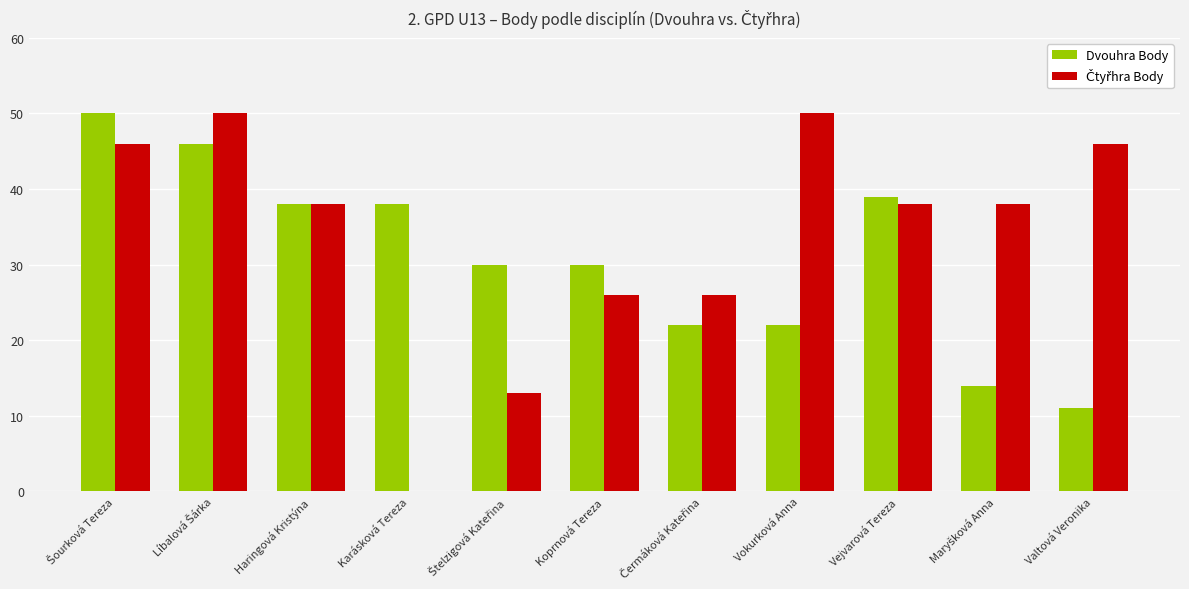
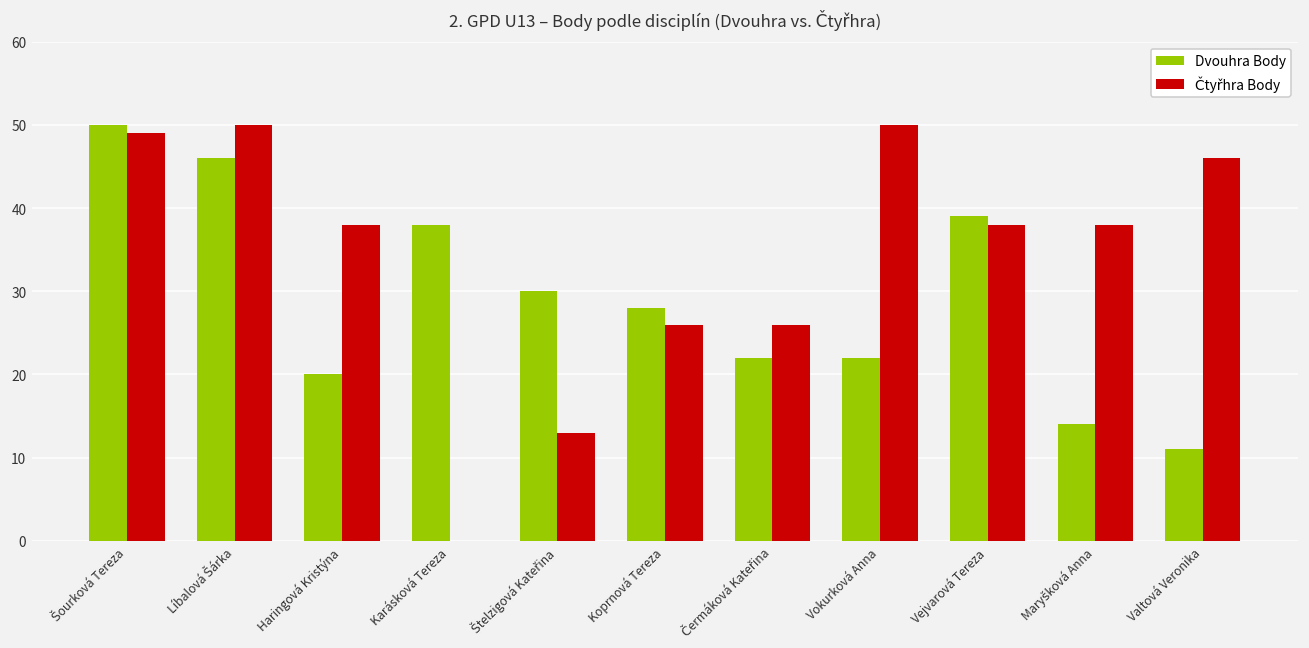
Čtyřhra Body, Šourková Tereza: 46 -> 49
Dvouhra Body, Haringová Kristýna: 38 -> 20
Dvouhra Body, Koprnová Tereza: 30 -> 28
